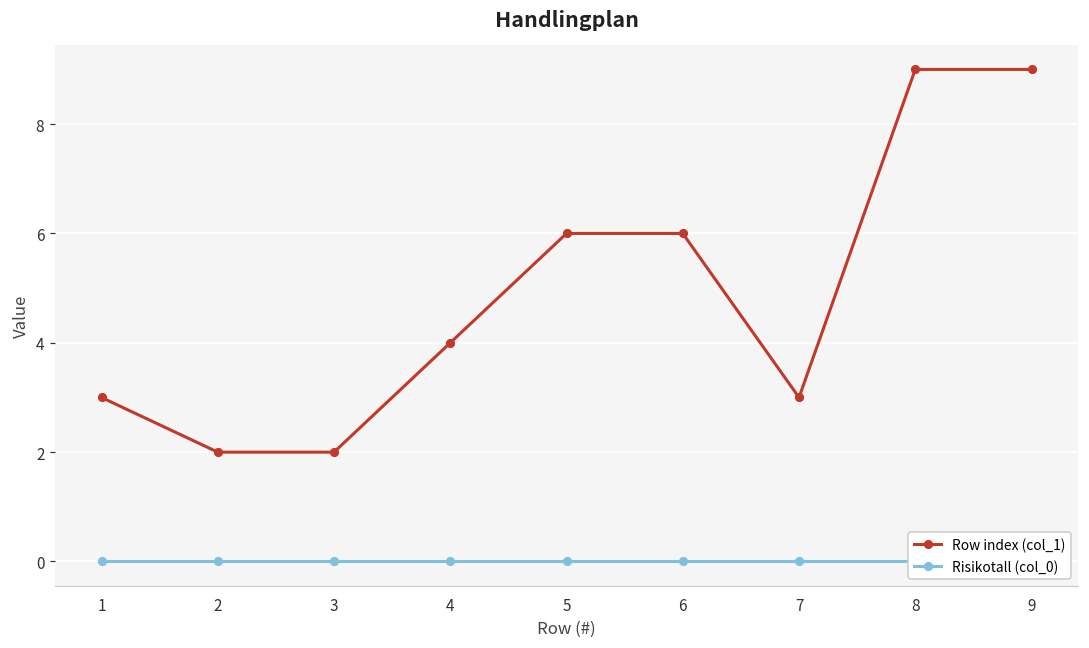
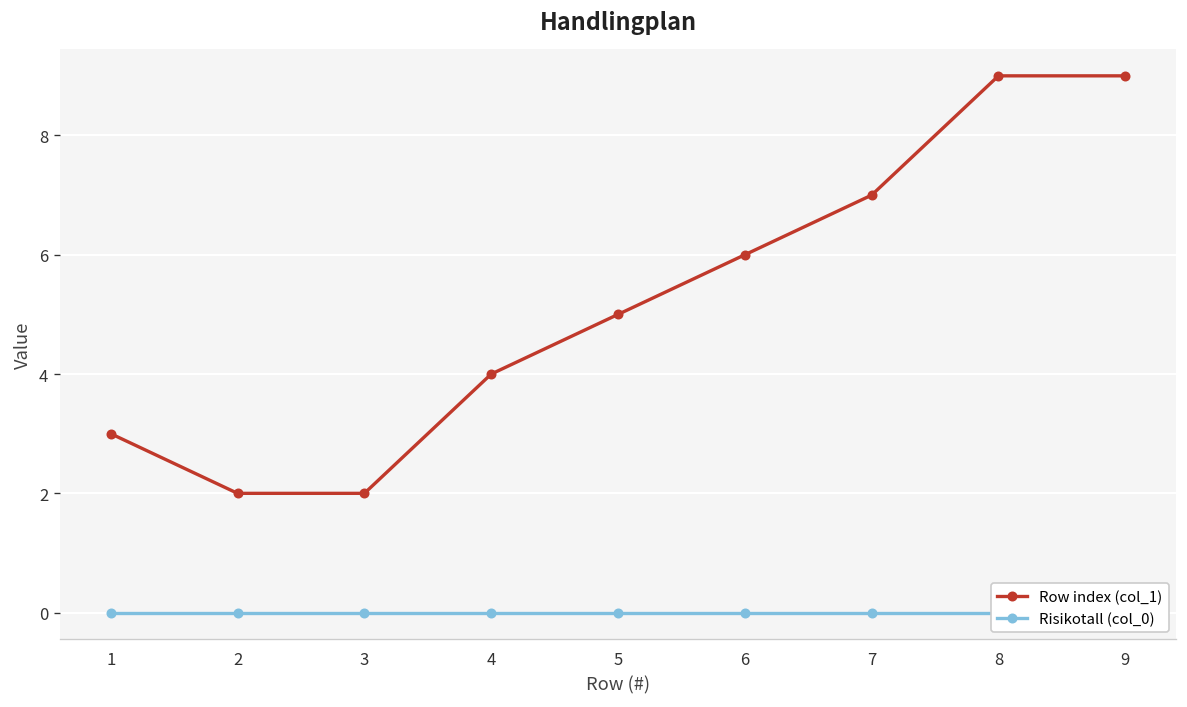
Row index (col_1), 5: 6 -> 5
Row index (col_1), 7: 3 -> 7
